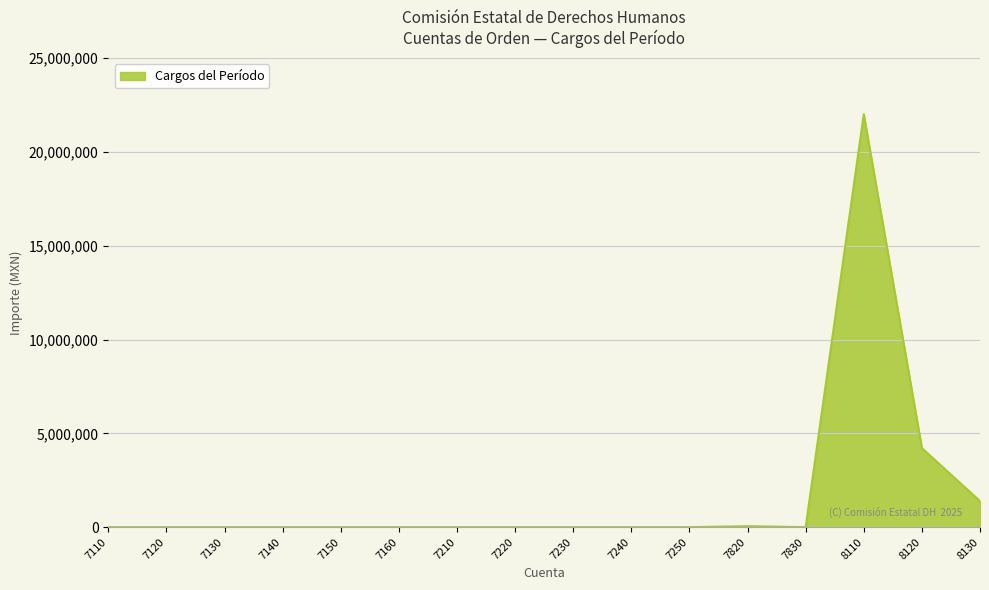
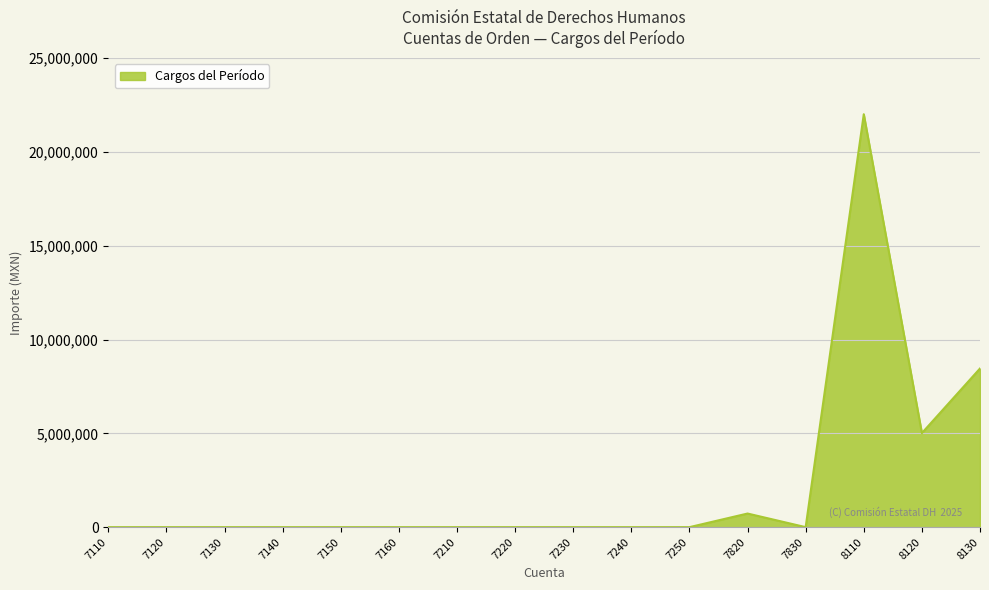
7820: 100,000 -> 700,000
8120: 4,200,000 -> 5,000,000
8130: 1,400,000 -> 8,500,000
